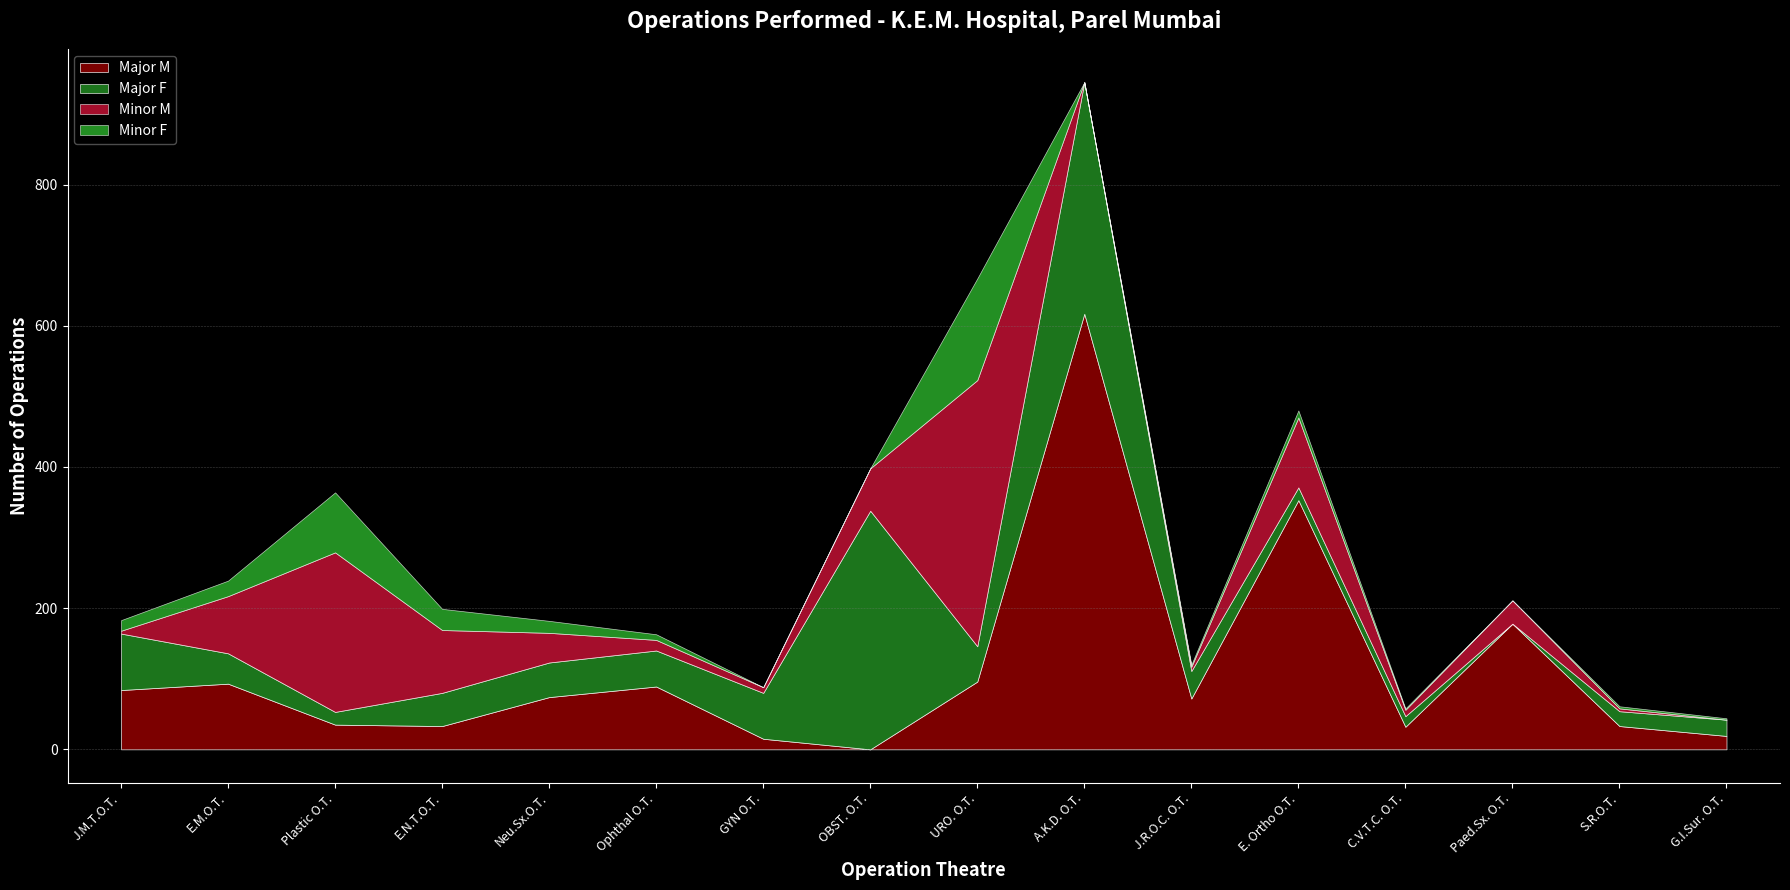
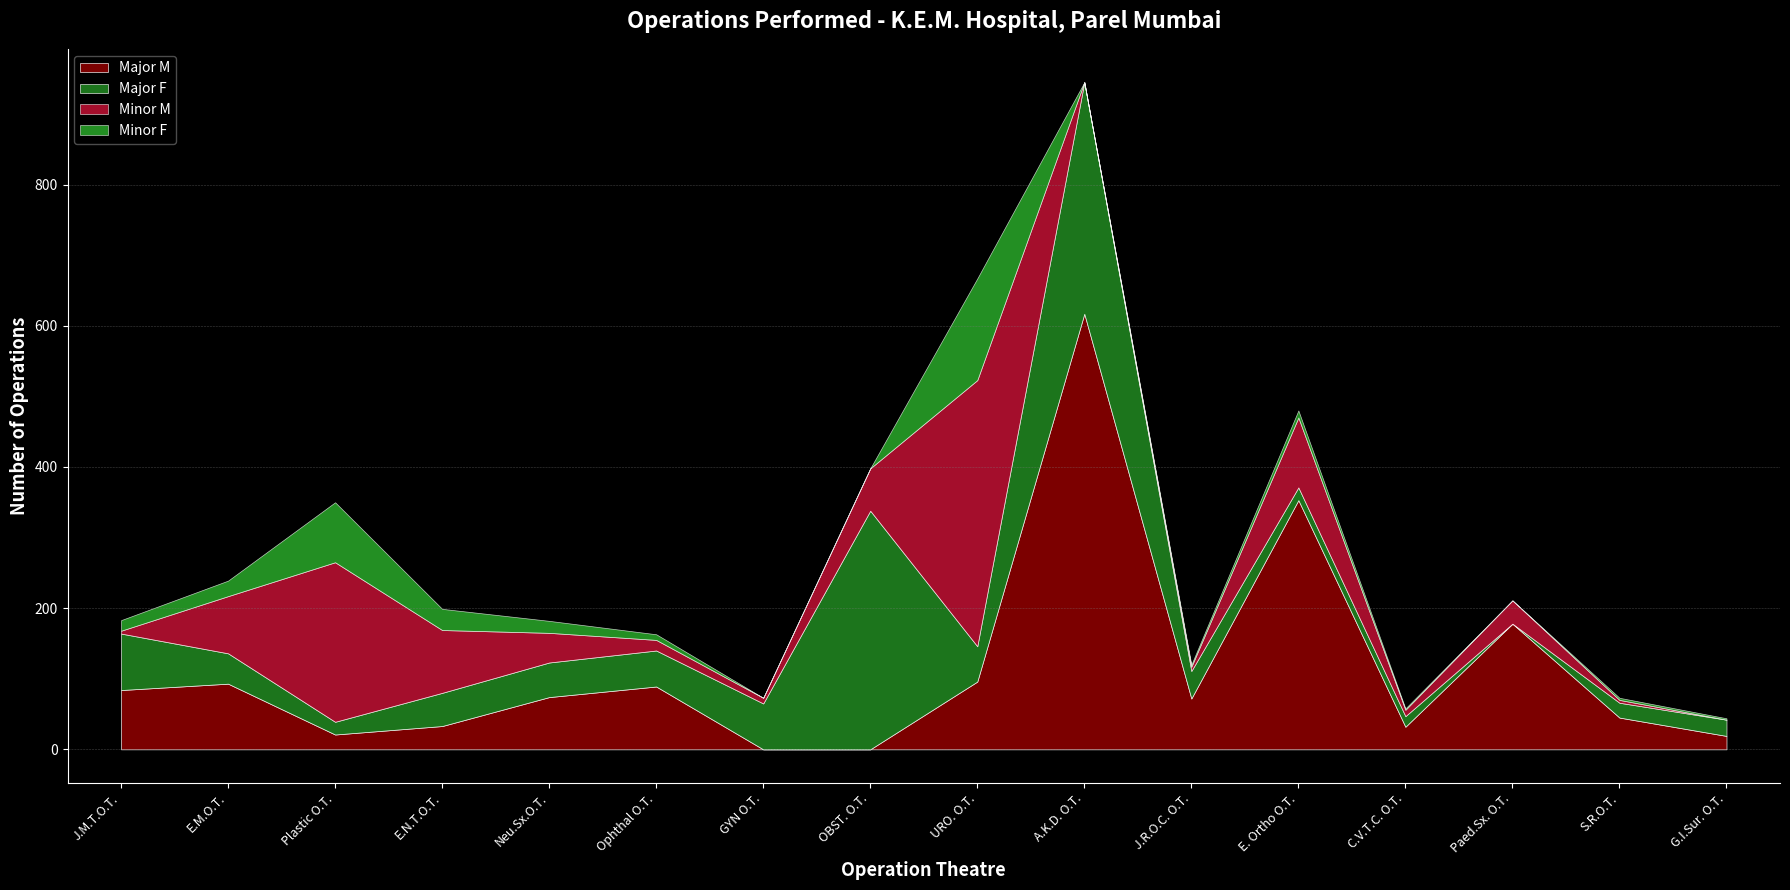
Major M, Plastic O.T.: 40 -> 20
Major M, GYN O.T.: 20 -> 0
Major M, S.R.O.T.: 30 -> 50
